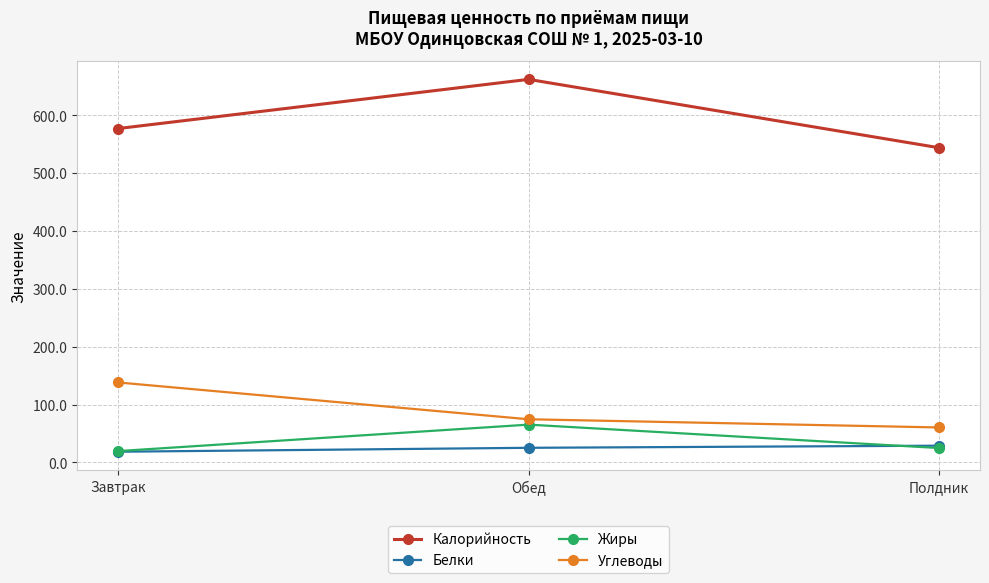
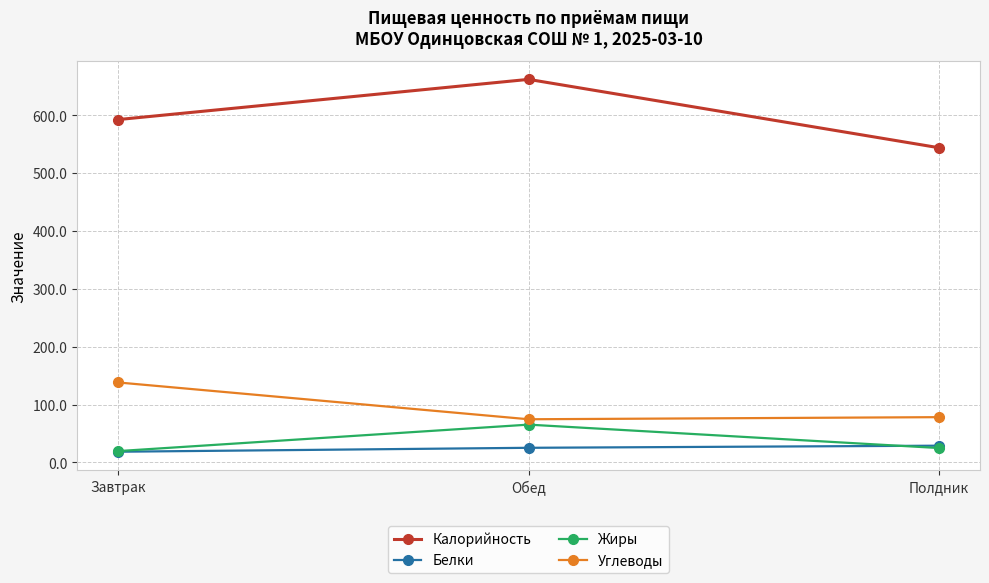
Калорийность, Завтрак: 580 -> 590
Углеводы, Полдник: 60 -> 80
